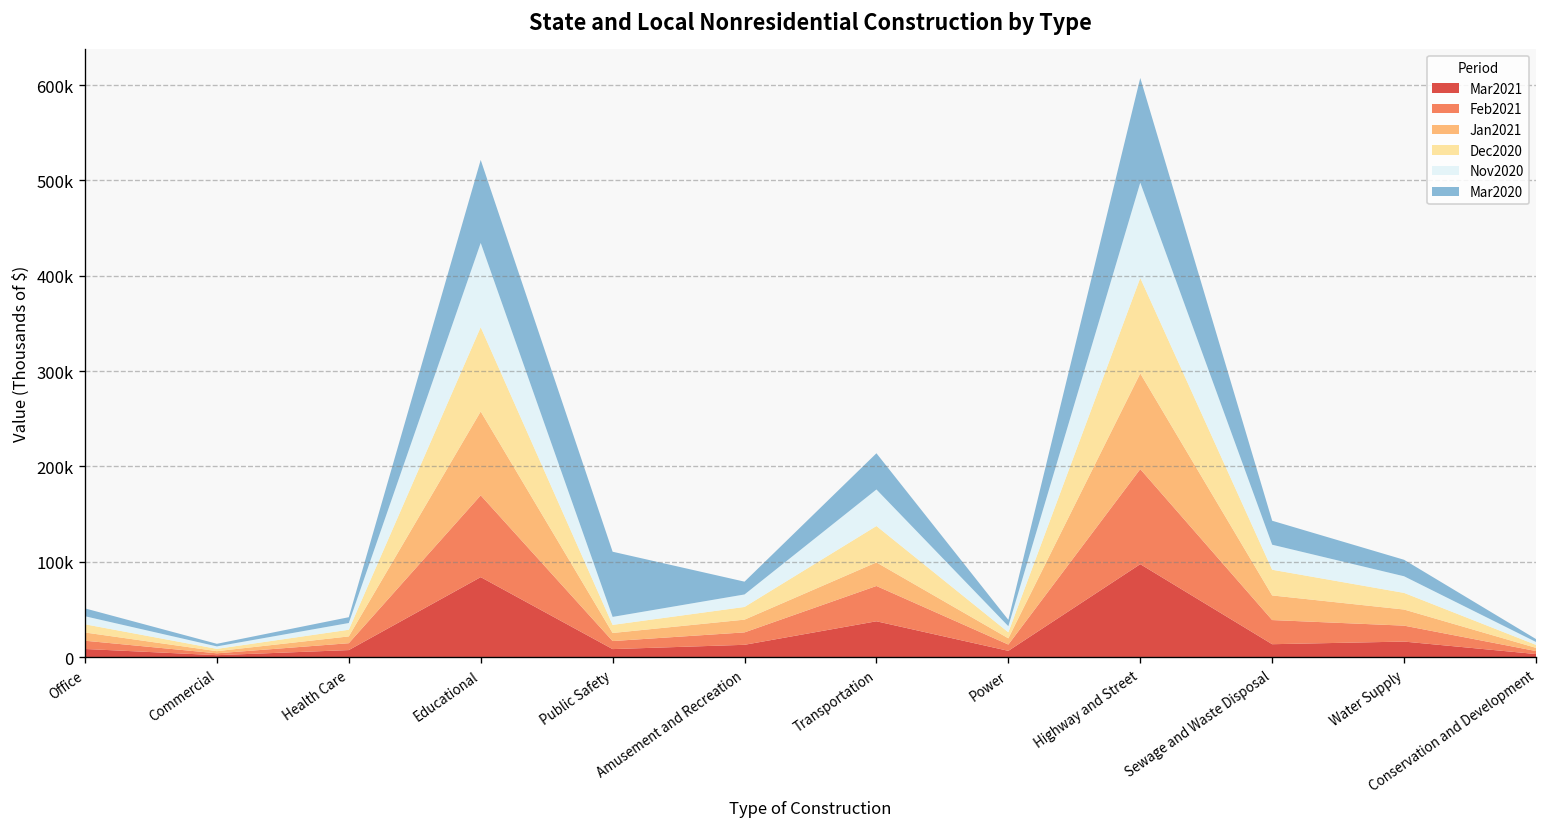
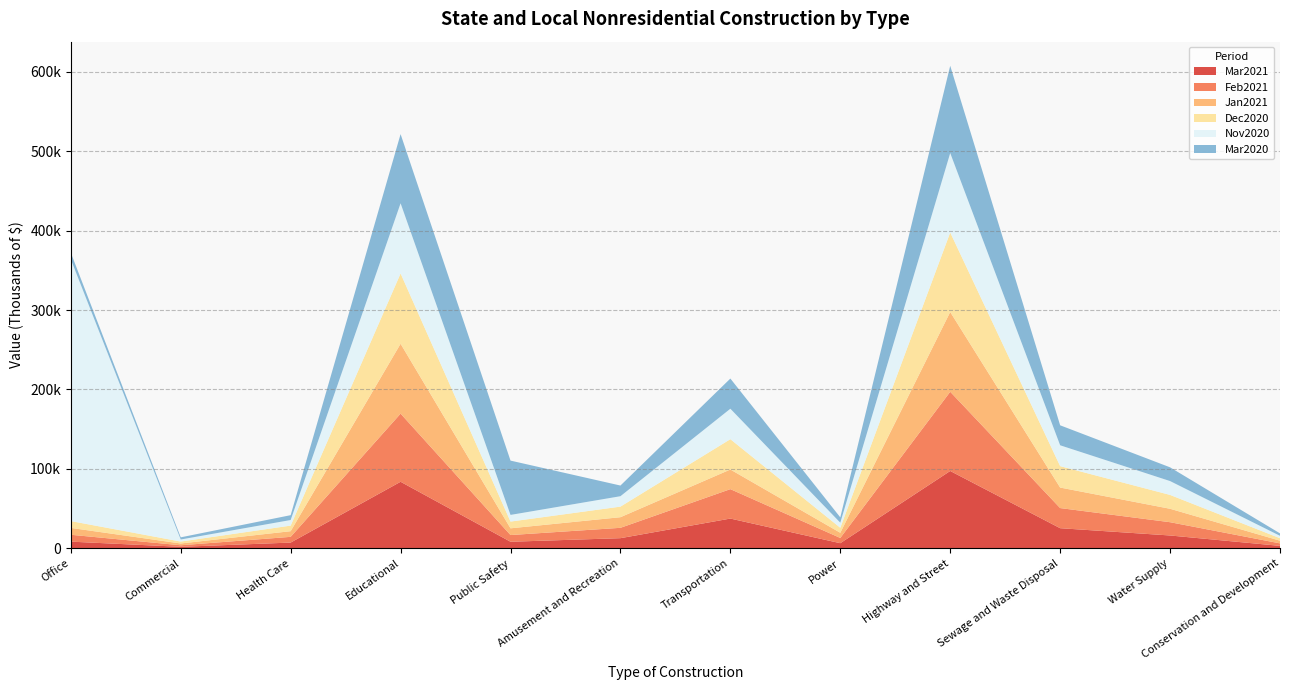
Nov2020, Office: 10000 -> 330000
Mar2021, Sewage and Waste Disposal: 10000 -> 30000
